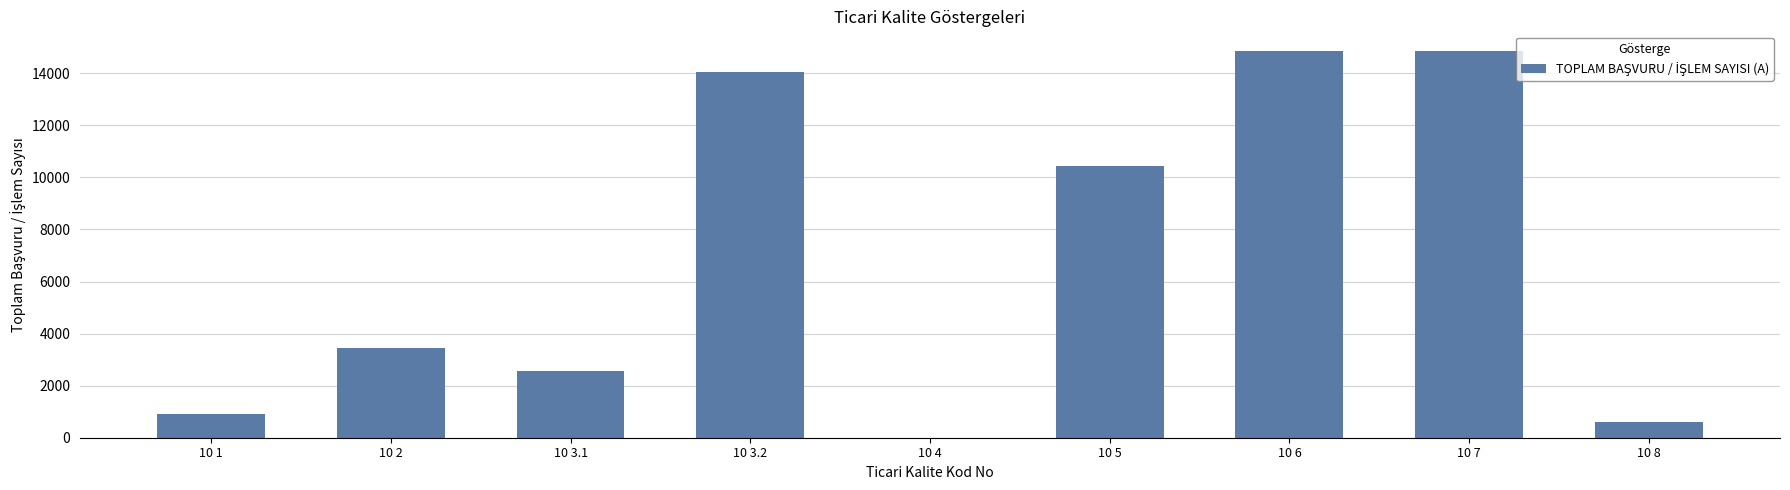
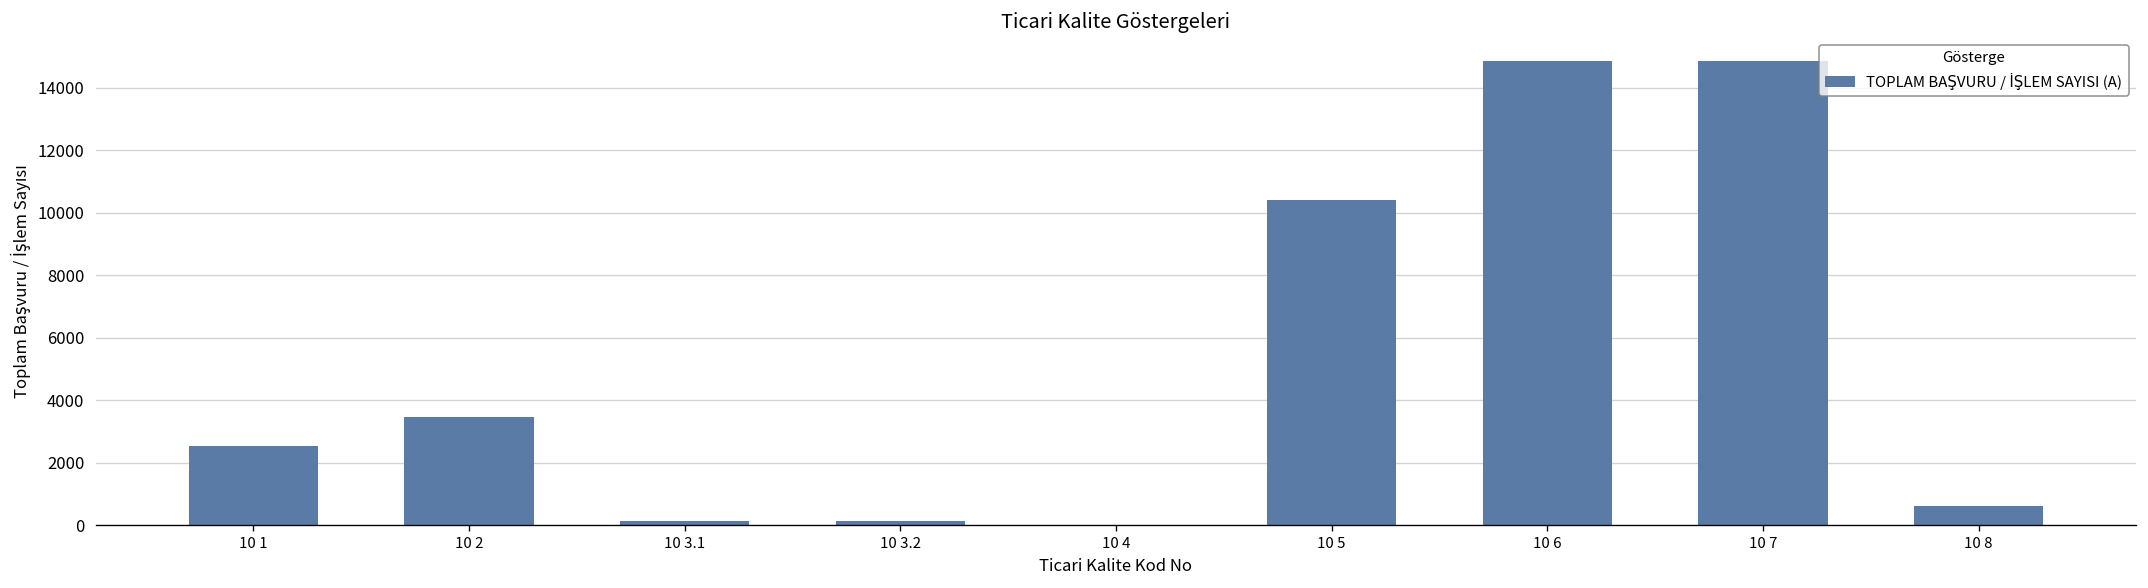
10 1: 900 -> 2500
10 3.1: 2600 -> 100
10 3.2: 14000 -> 100
